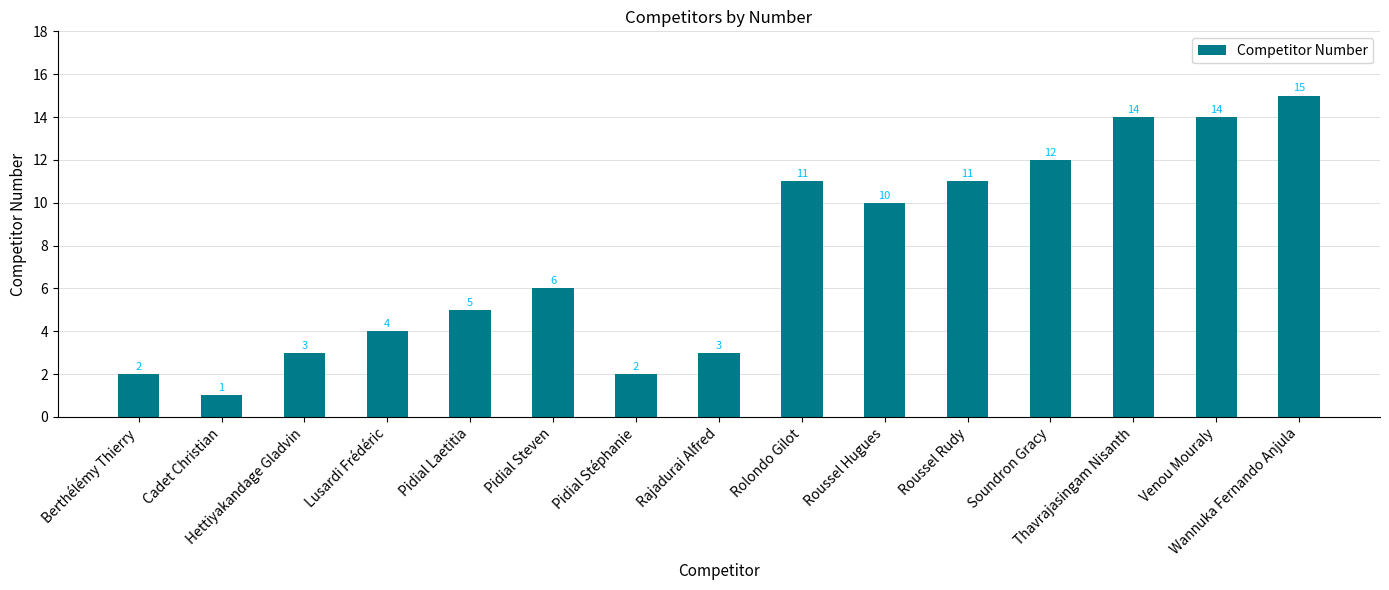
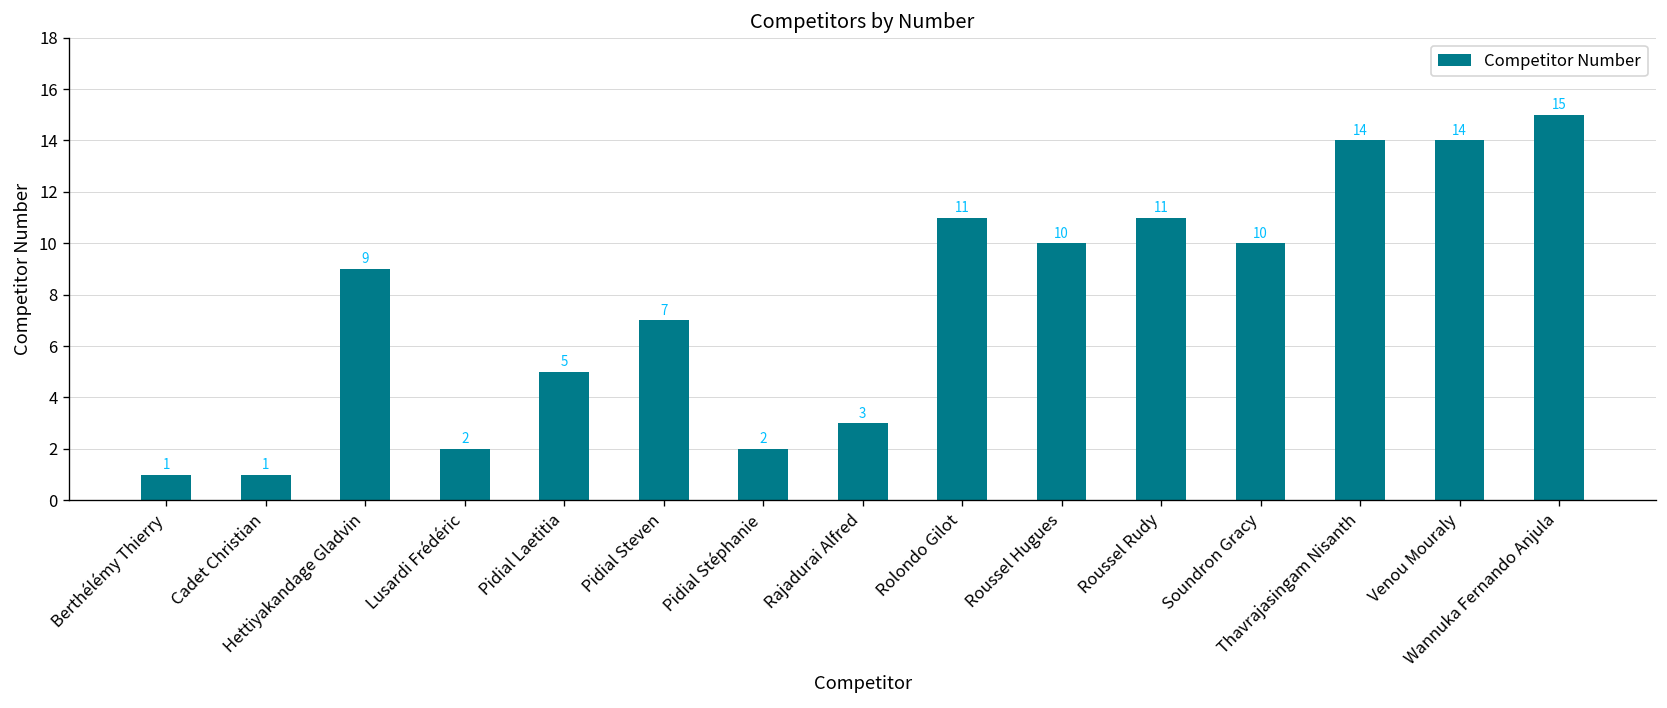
Berthélémy Thierry: 2 -> 1
Hettiyakandage Gladvin: 3 -> 9
Lusardi Frédéric: 4 -> 2
Pidial Steven: 6 -> 7
Soundron Gracy: 12 -> 10
